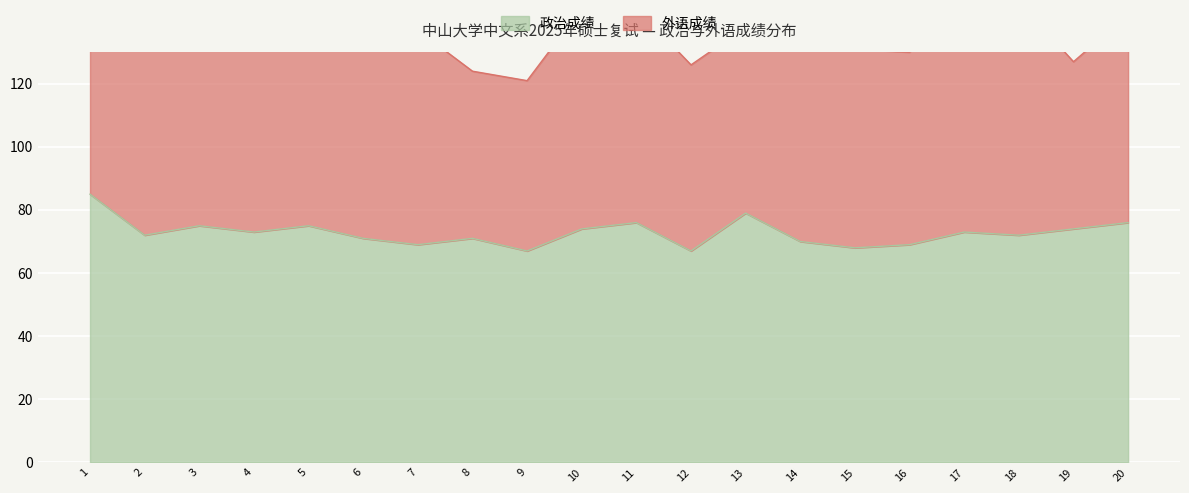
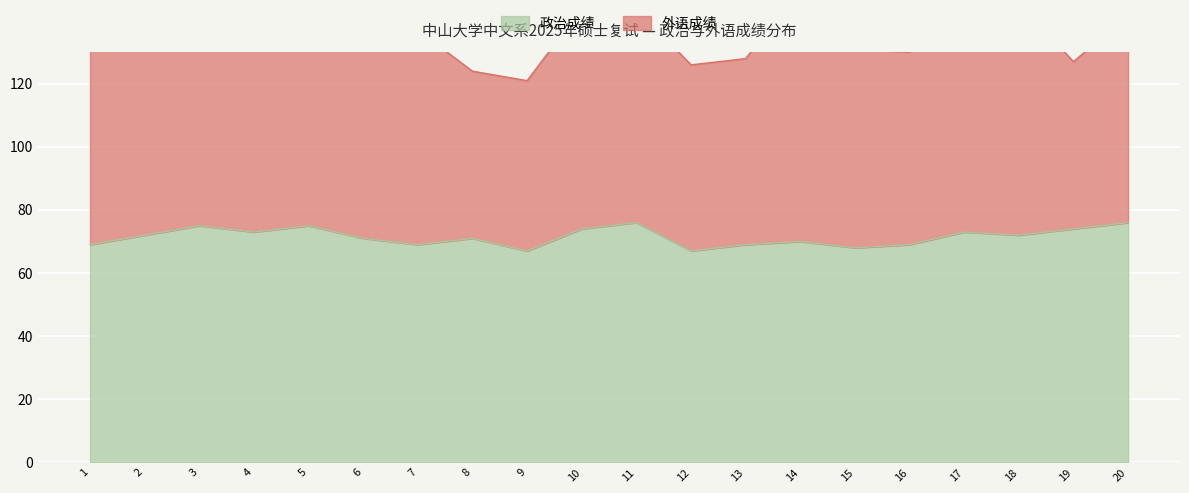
政治成绩, 1: 85 -> 69
政治成绩, 13: 79 -> 69
